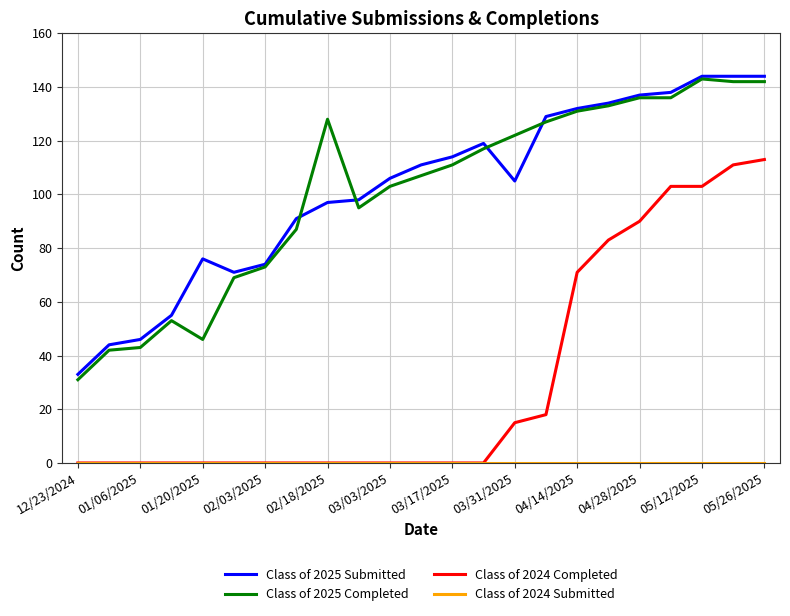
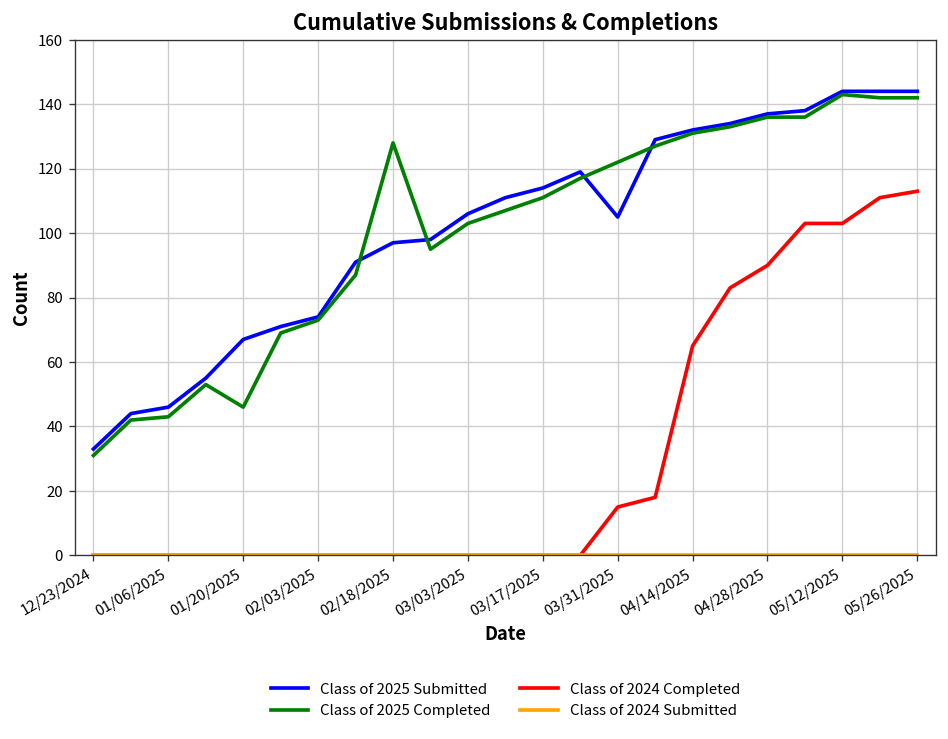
Class of 2025 Submitted, 01/20/2025: 76 -> 67
Class of 2024 Completed, 04/14/2025: 71 -> 65
